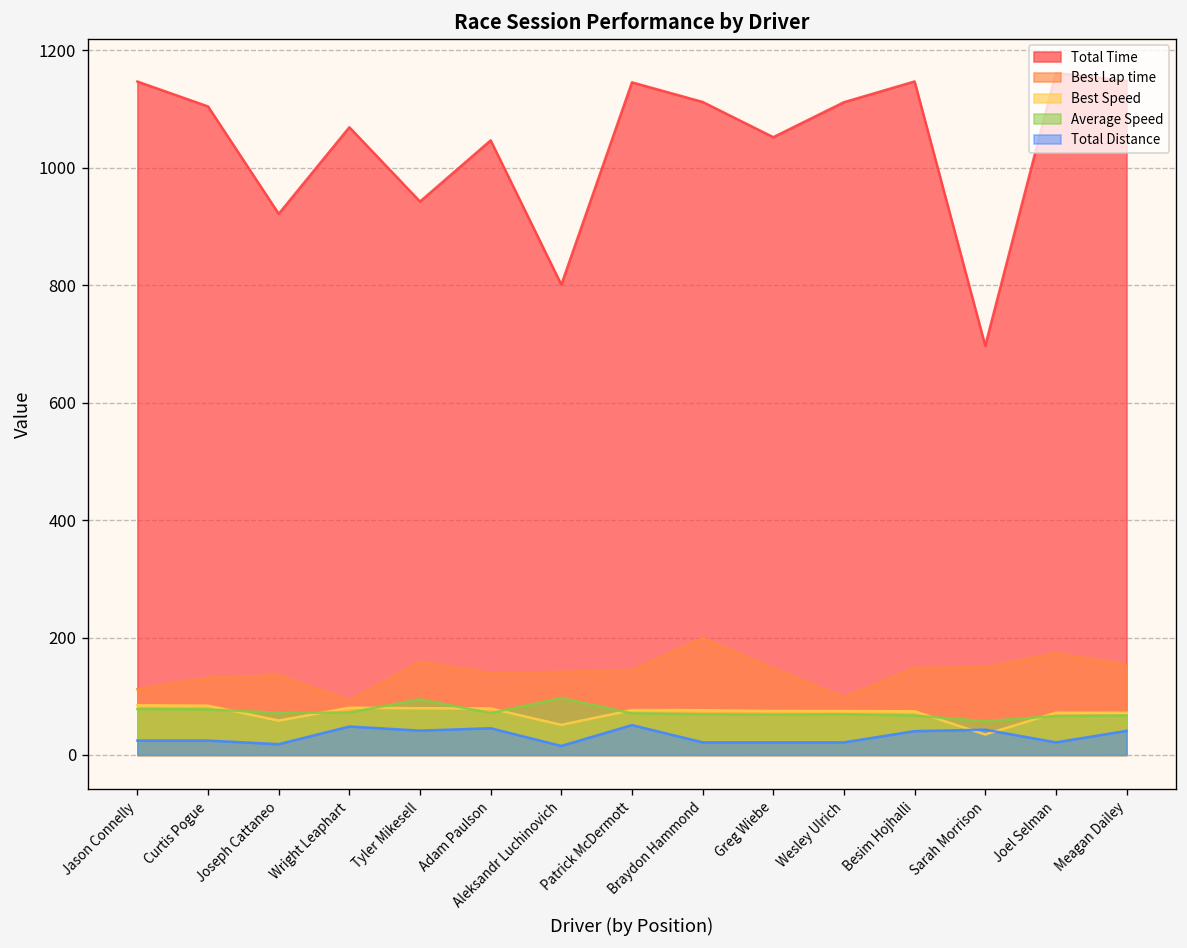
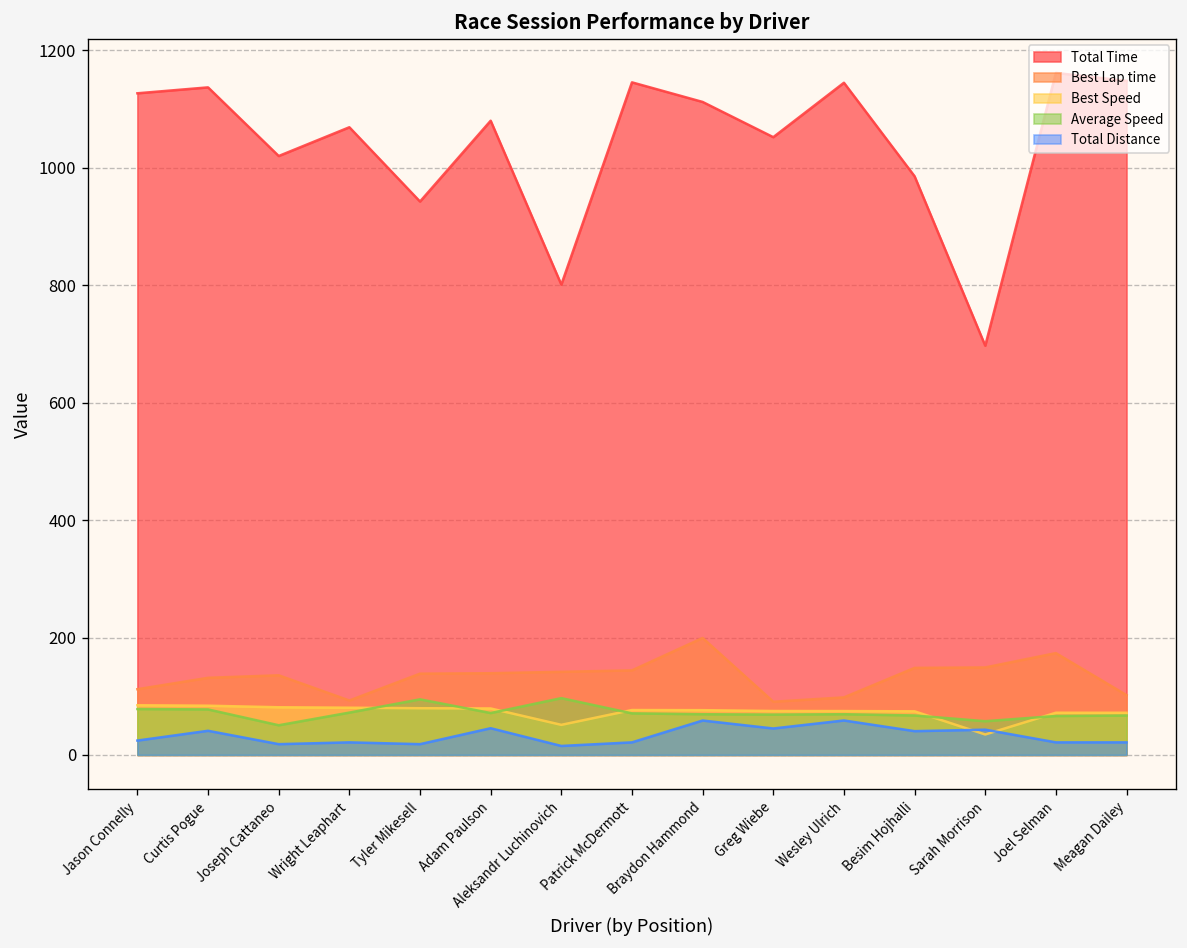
Total Time, Jason Connelly: 1150 -> 1130
Total Time, Curtis Pogue: 1100 -> 1140
Total Distance, Curtis Pogue: 20 -> 40
Total Time, Joseph Cattaneo: 920 -> 1020
Best Speed, Joseph Cattaneo: 60 -> 80
Average Speed, Joseph Cattaneo: 70 -> 50
Total Distance, Wright Leaphart: 50 -> 20
Best Lap time, Tyler Mikesell: 160 -> 140
Total Distance, Tyler Mikesell: 40 -> 20
Total Time, Adam Paulson: 1050 -> 1080
Total Distance, Patrick McDermott: 50 -> 20
Total Distance, Braydon Hammond: 20 -> 60
Best Lap time, Greg Wiebe: 150 -> 90
Total Distance, Greg Wiebe: 20 -> 50
Total Time, Wesley Ulrich: 1110 -> 1150
Total Distance, Wesley Ulrich: 20 -> 60
Total Time, Besim Hojhalli: 1150 -> 990
Best Lap time, Meagan Dailey: 150 -> 100
Total Distance, Meagan Dailey: 40 -> 20
